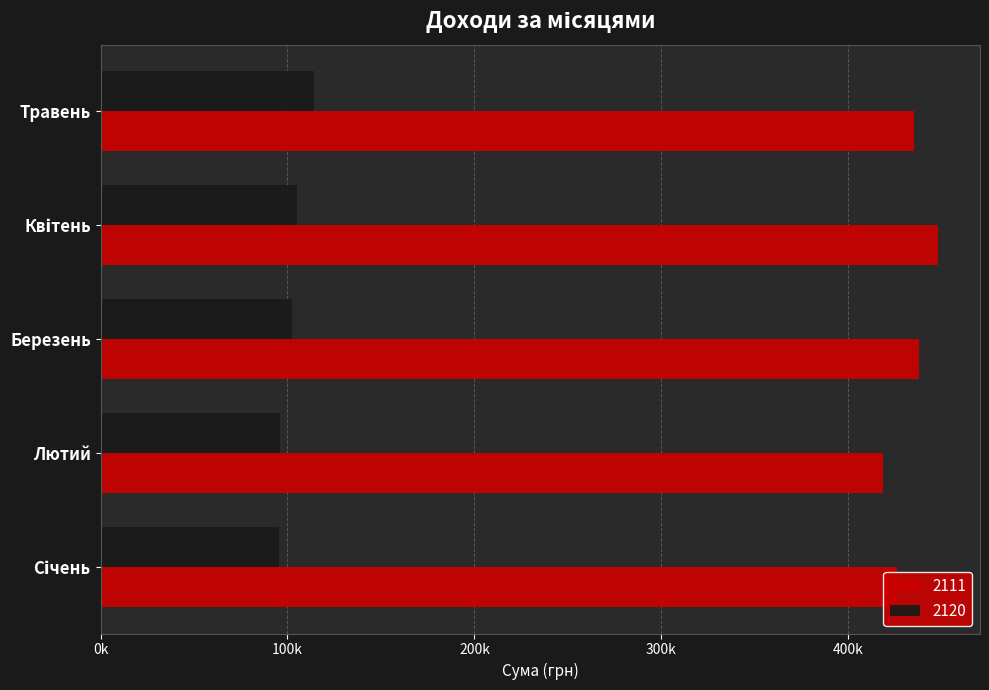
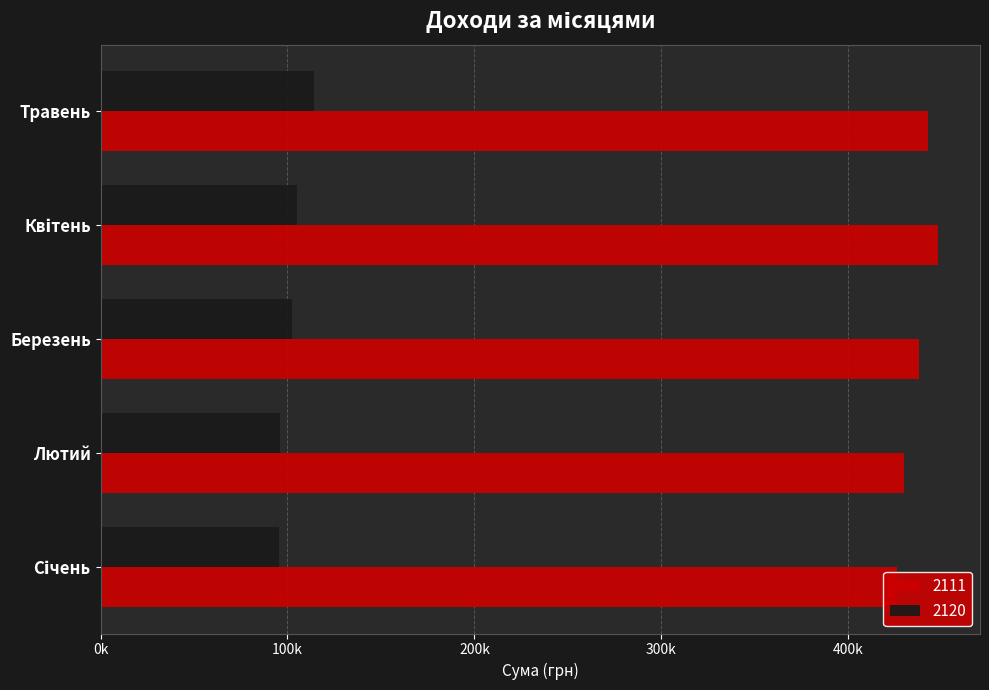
2111, Травень: 435000 -> 443000
2111, Лютий: 419000 -> 430000
